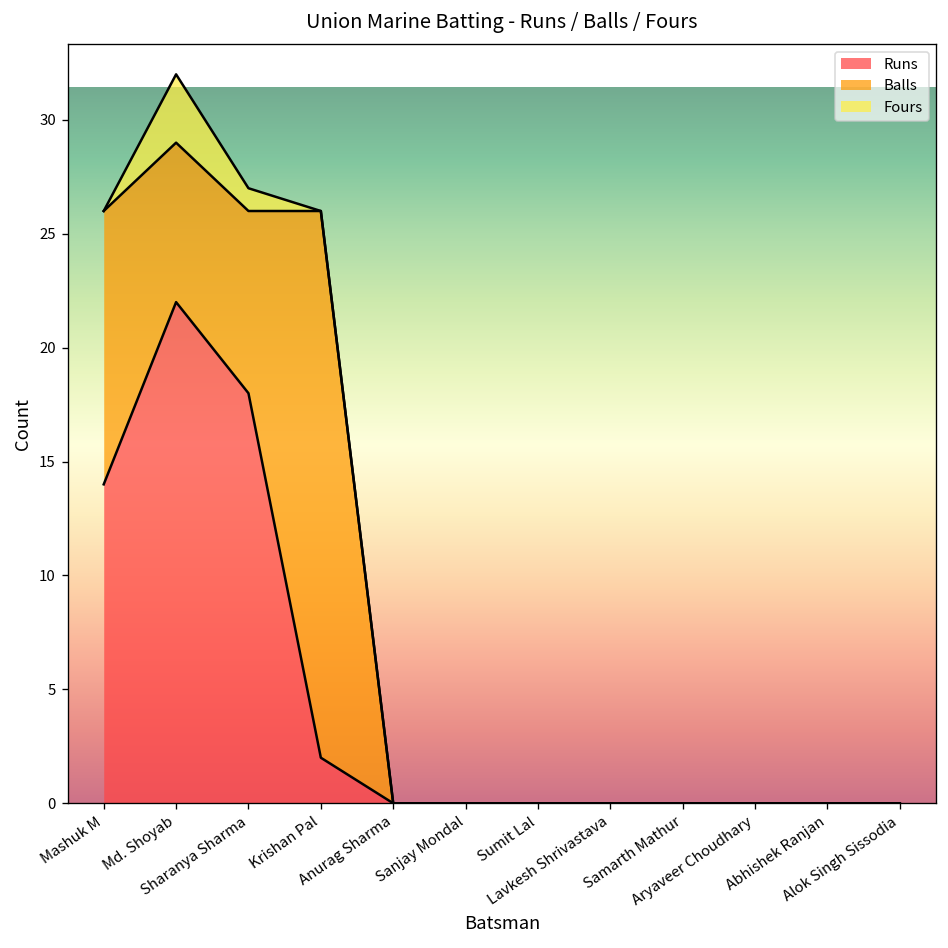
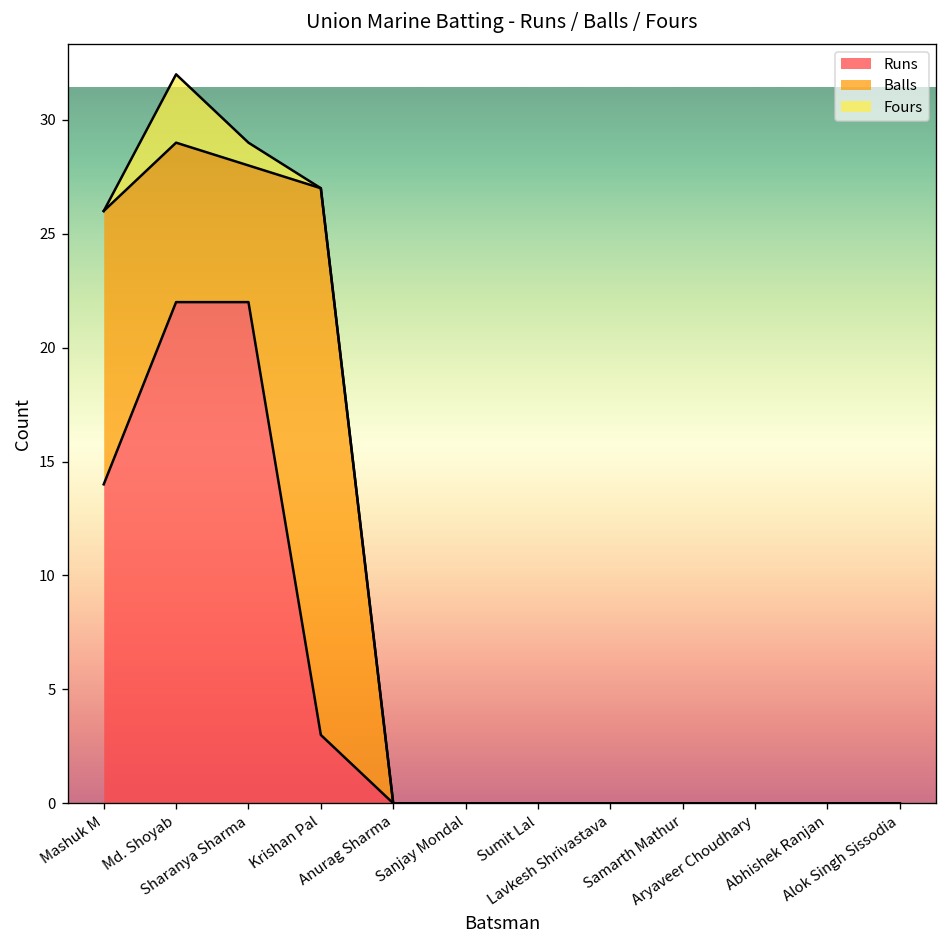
Runs, Sharanya Sharma: 18 -> 22
Balls, Sharanya Sharma: 8 -> 6
Runs, Krishan Pal: 2 -> 3
